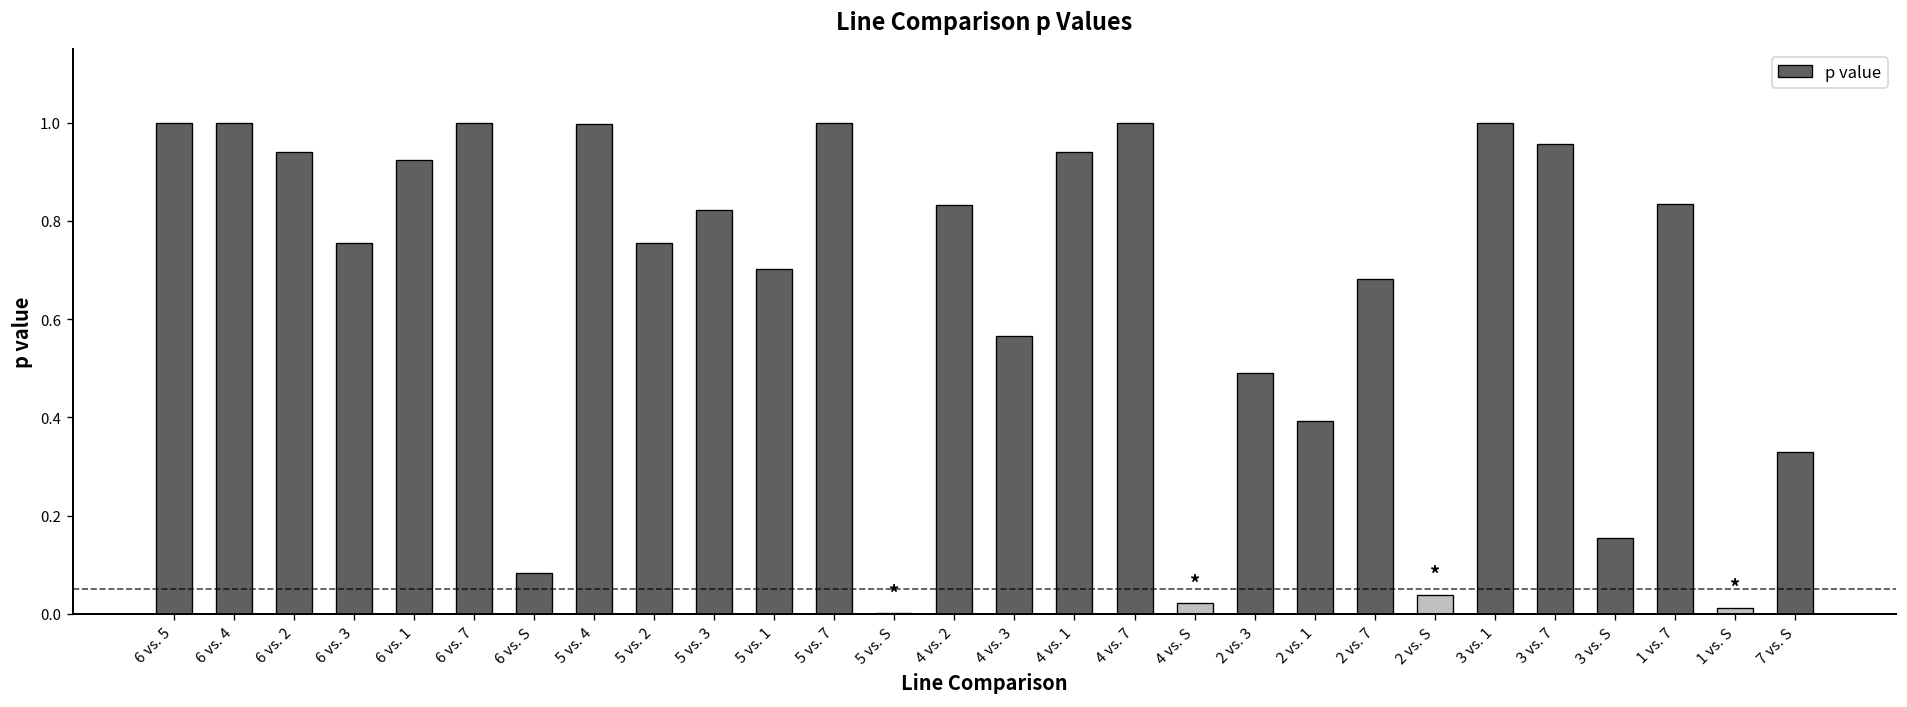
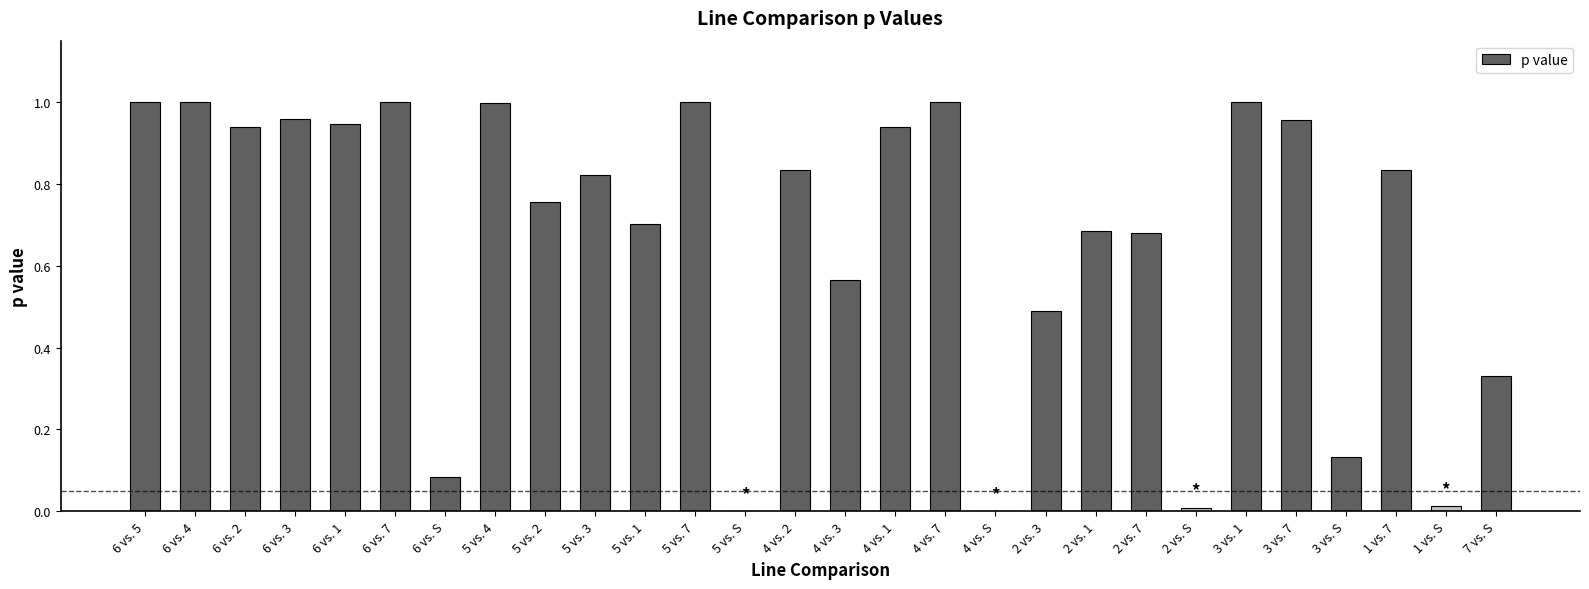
6 vs. 3: 0.76 -> 0.96
6 vs. 1: 0.92 -> 0.95
4 vs. S: 0.02 -> 0.00
2 vs. 1: 0.39 -> 0.69
2 vs. S: 0.04 -> 0.01
3 vs. S: 0.15 -> 0.13
